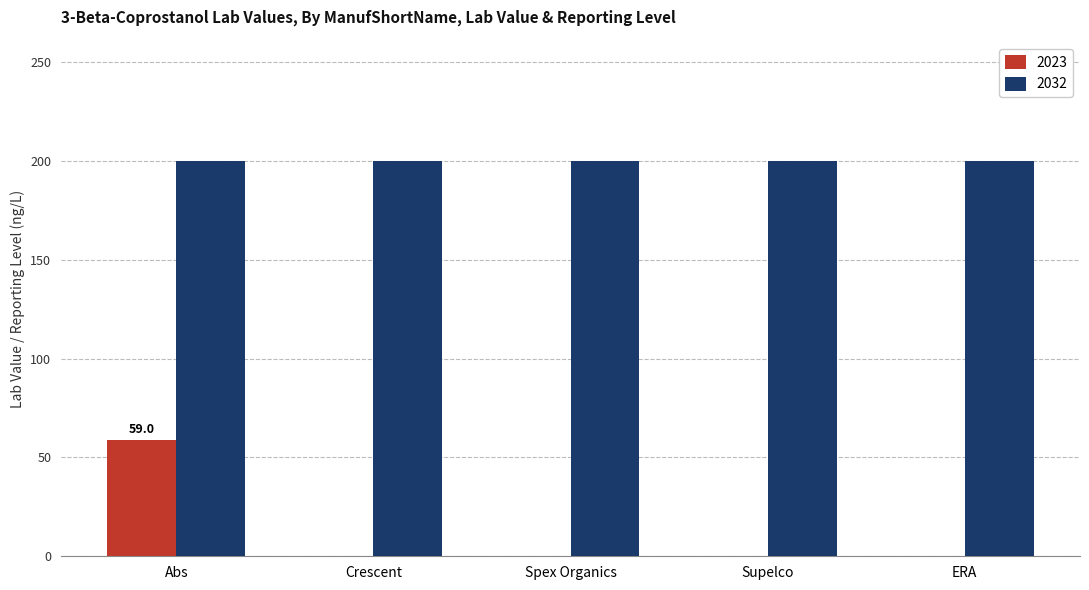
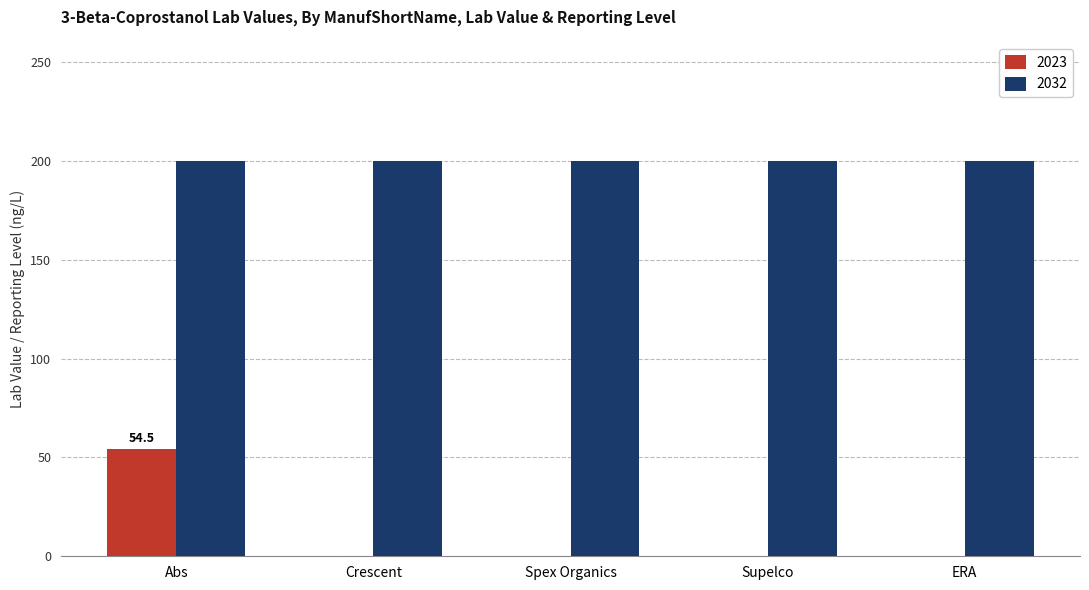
2023, Abs: 59.0 -> 54.5
